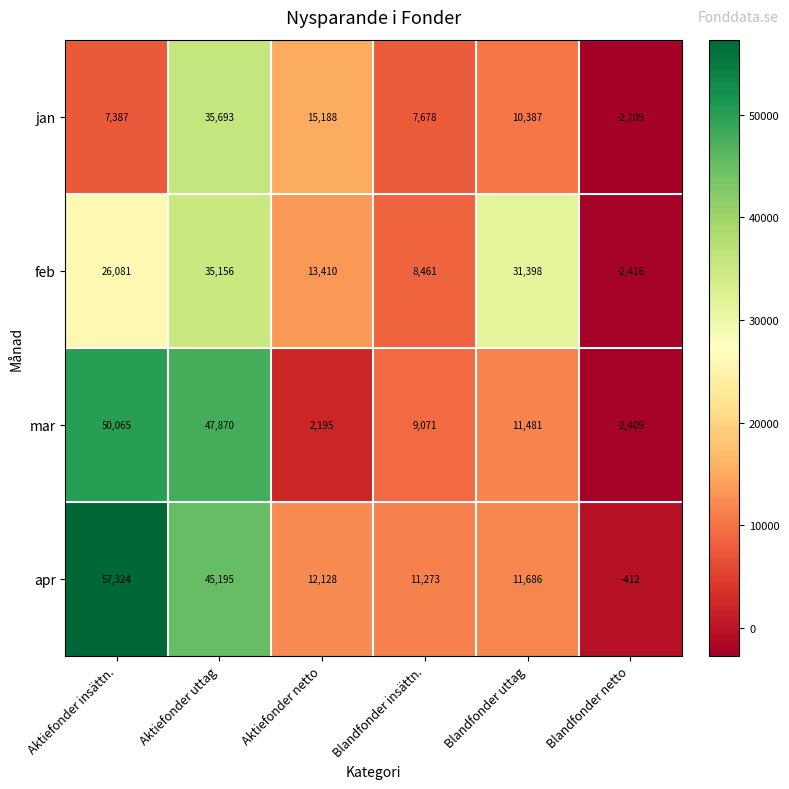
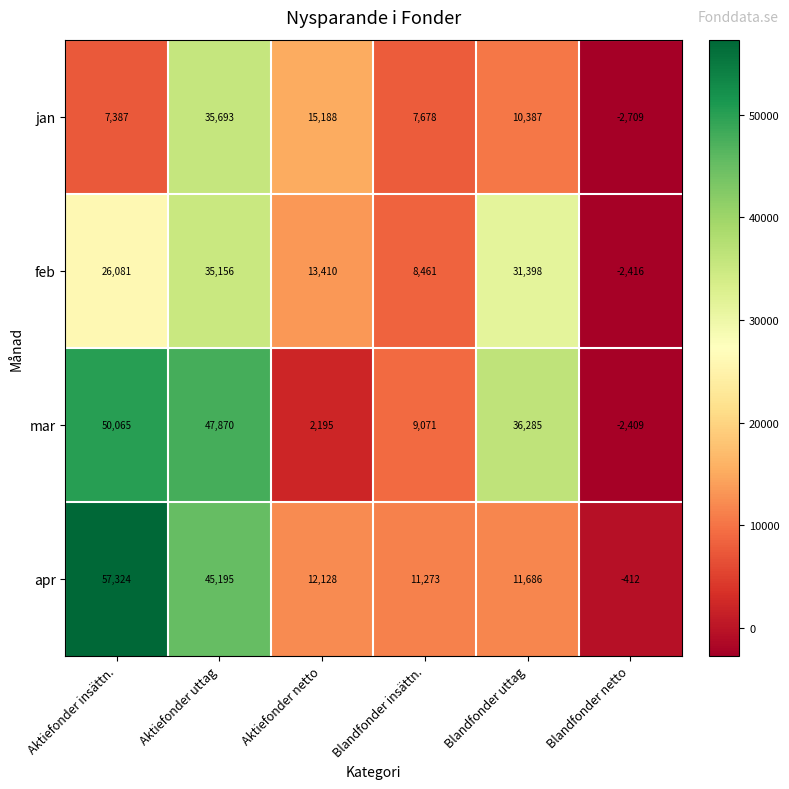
mar, Blandfonder uttag: 11,481 -> 36,285
